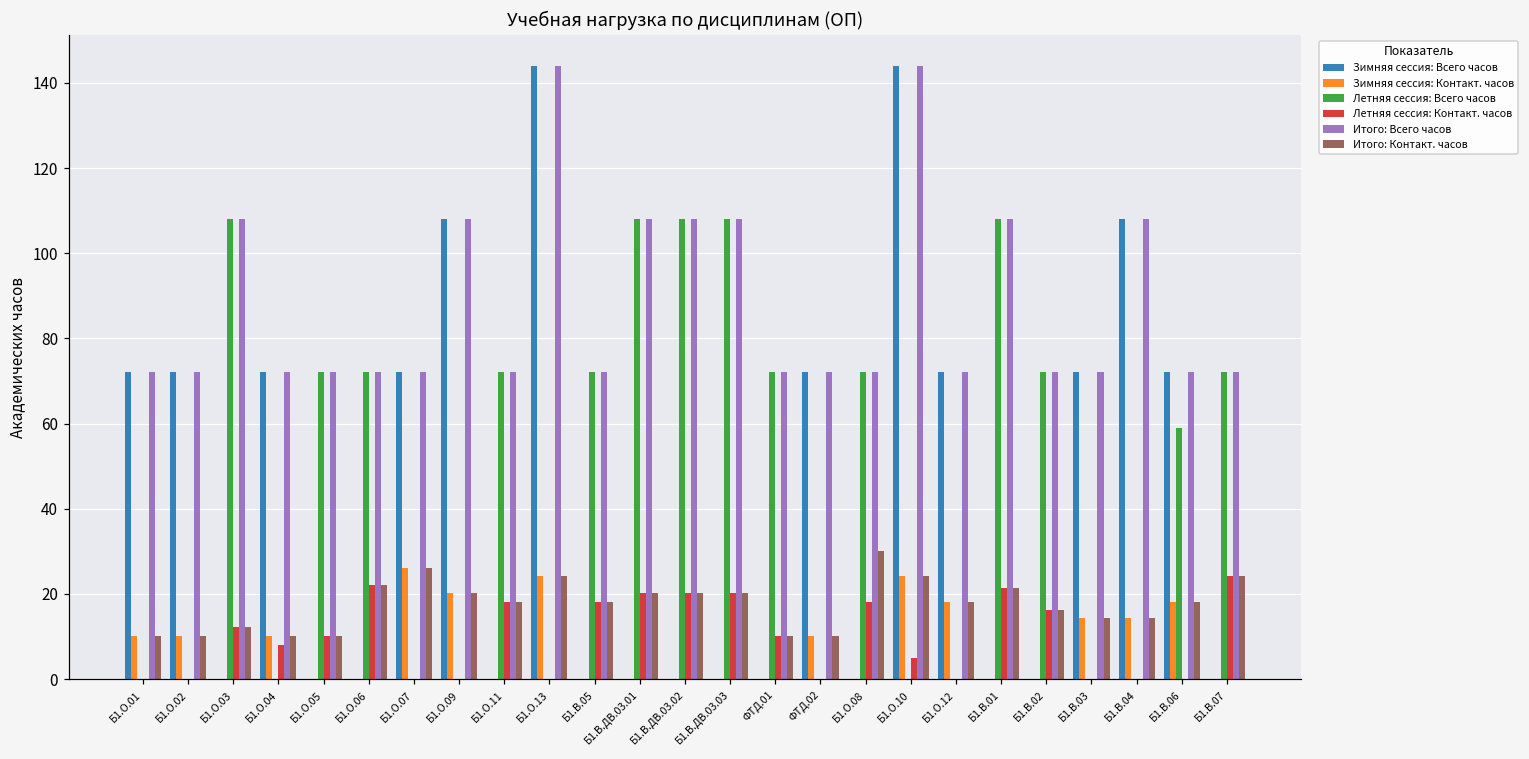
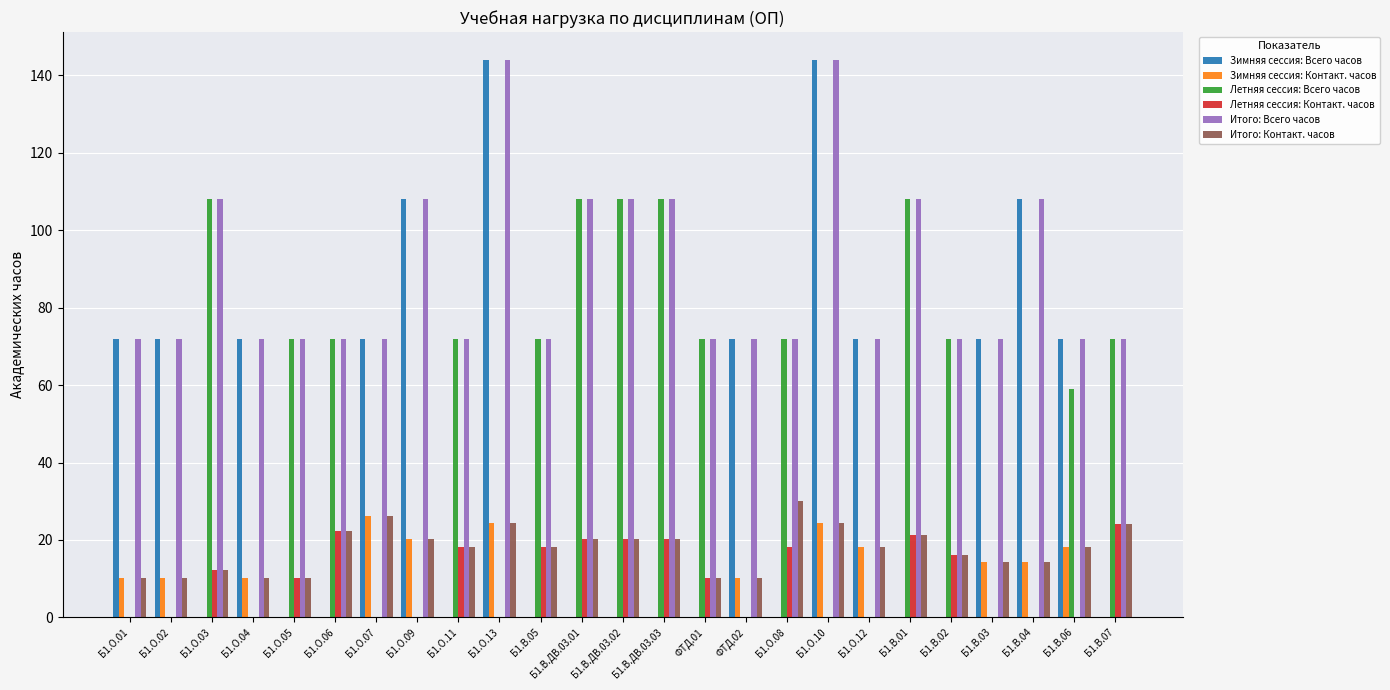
Летняя сессия: Контакт. часов, Б1.О.04: 8 -> 0
Летняя сессия: Контакт. часов, Б1.О.10: 5 -> 0
